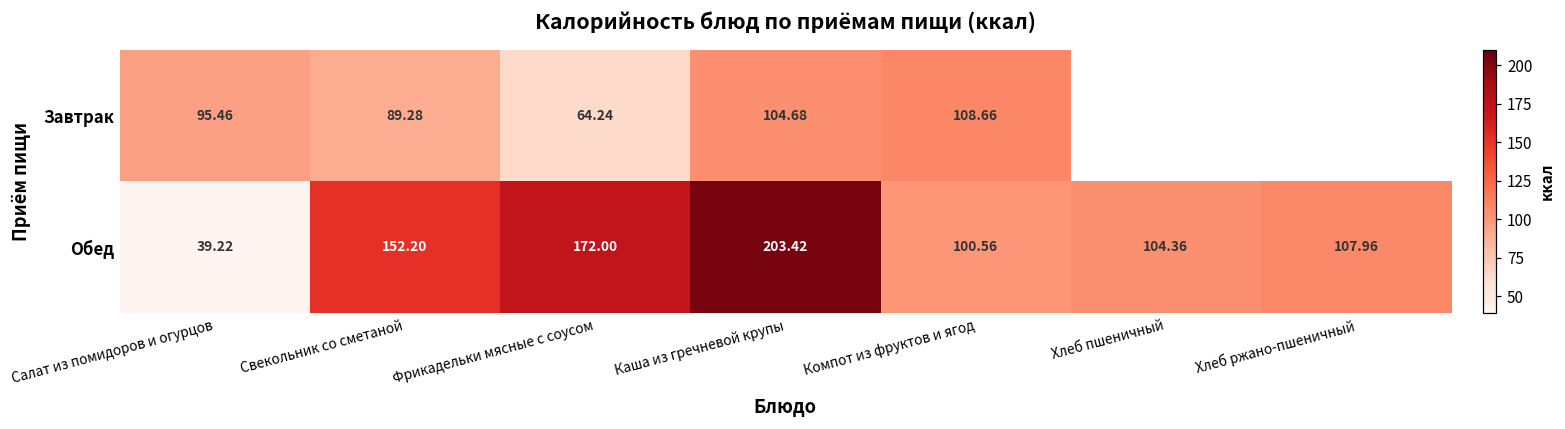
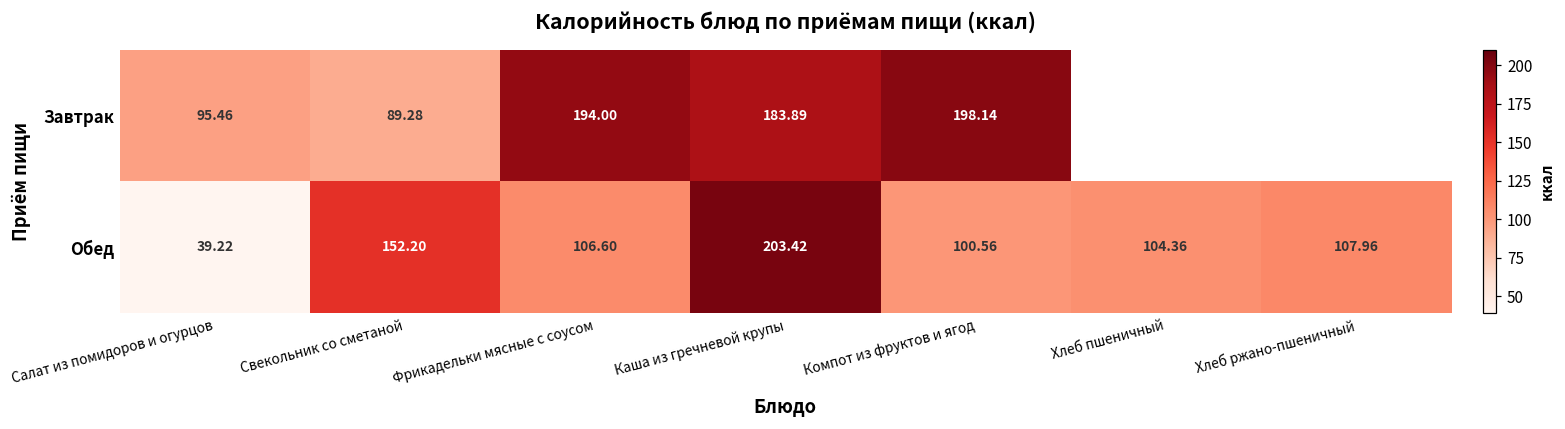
Завтрак, Фрикадельки мясные с соусом: 64.24 -> 194.00
Завтрак, Каша из гречневой крупы: 104.68 -> 183.89
Завтрак, Компот из фруктов и ягод: 108.66 -> 198.14
Обед, Фрикадельки мясные с соусом: 172.00 -> 106.60
